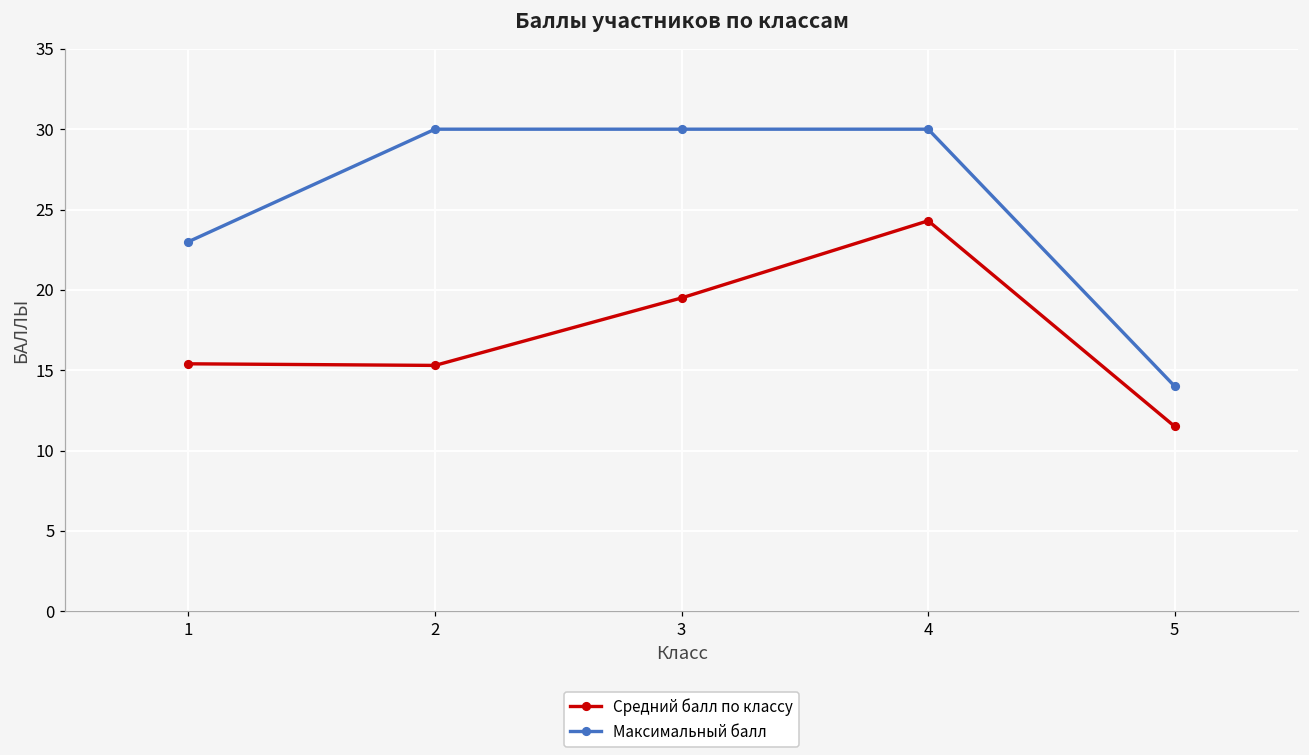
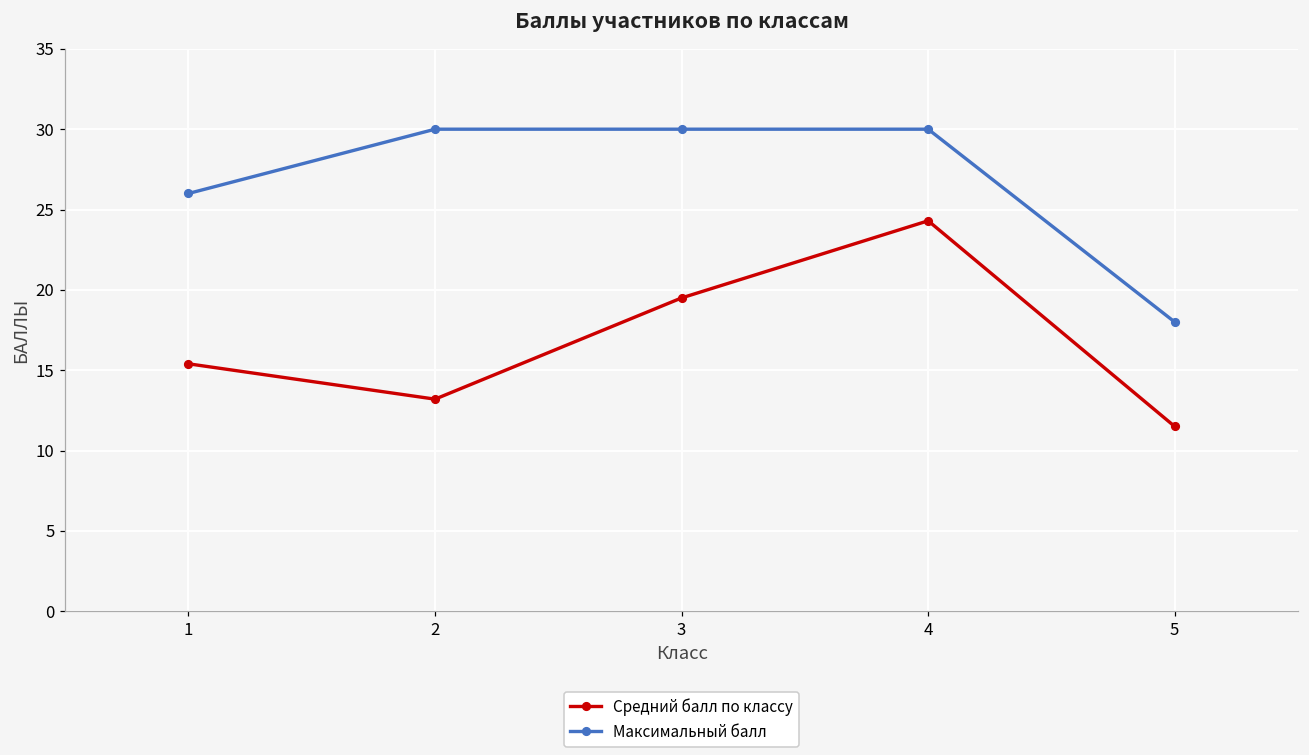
Максимальный балл, 1: 23 -> 26
Средний балл по классу, 2: 15.3 -> 13.2
Максимальный балл, 5: 14 -> 18
